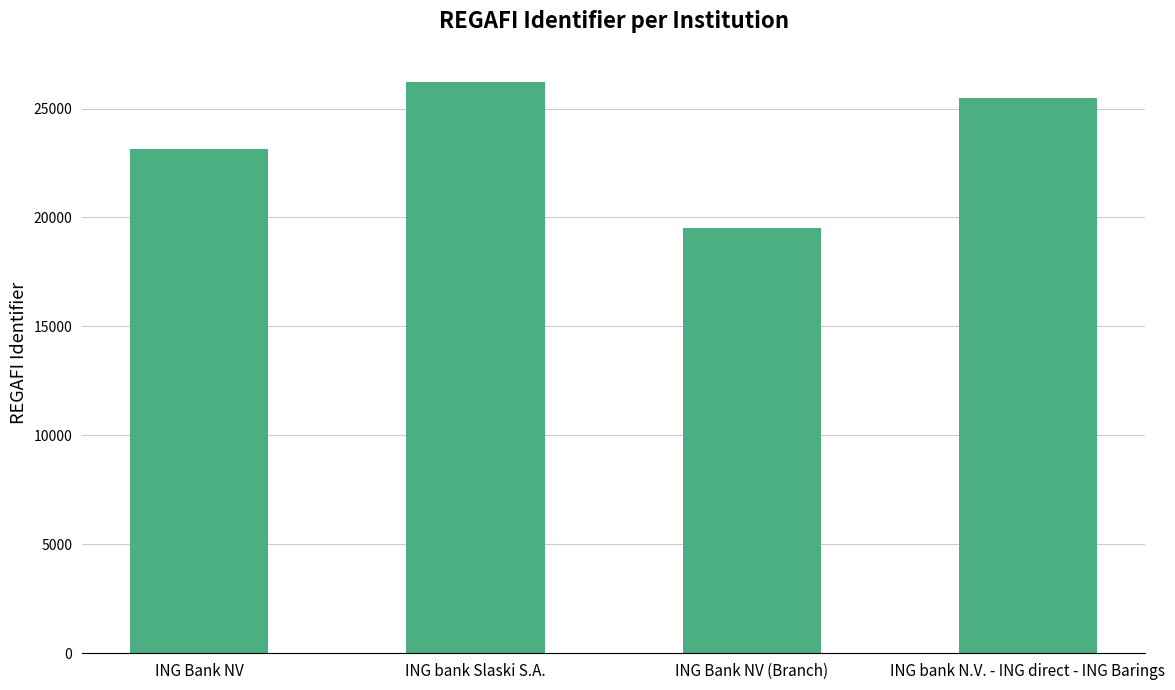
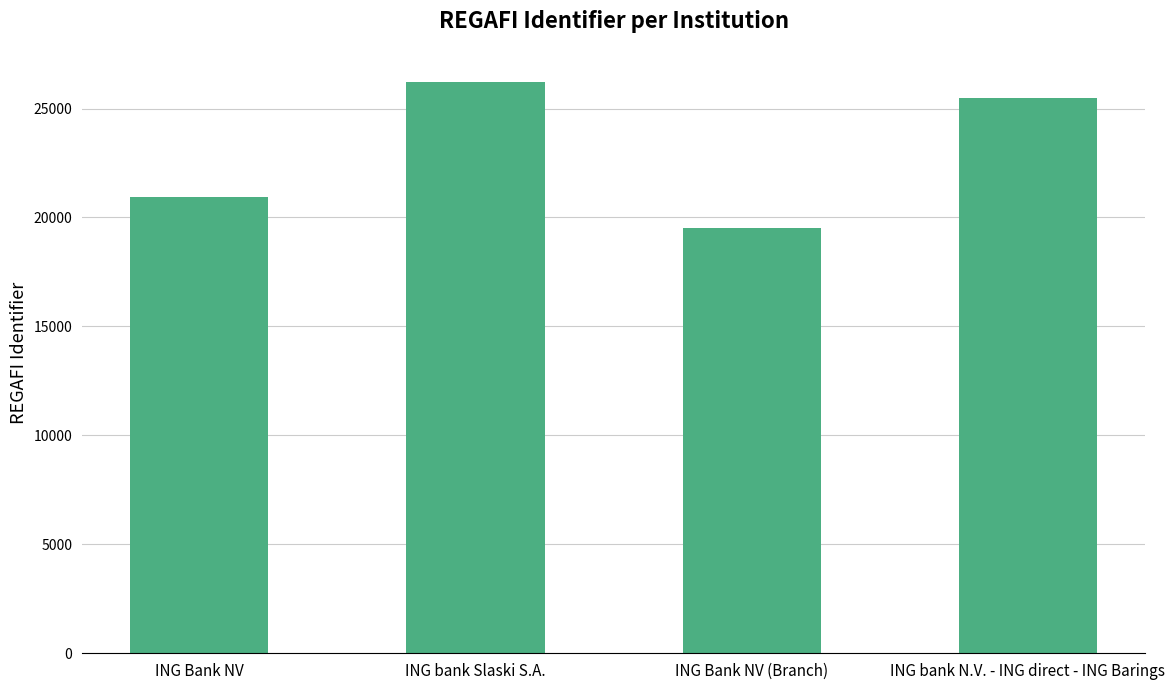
ING Bank NV: 23100 -> 20900
